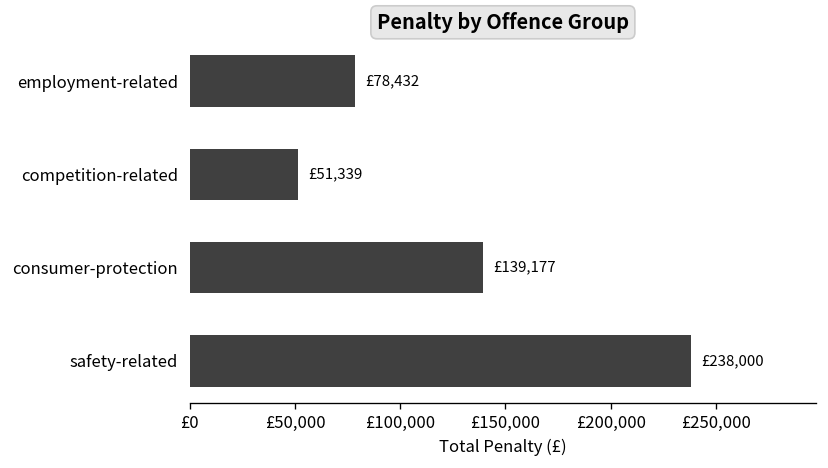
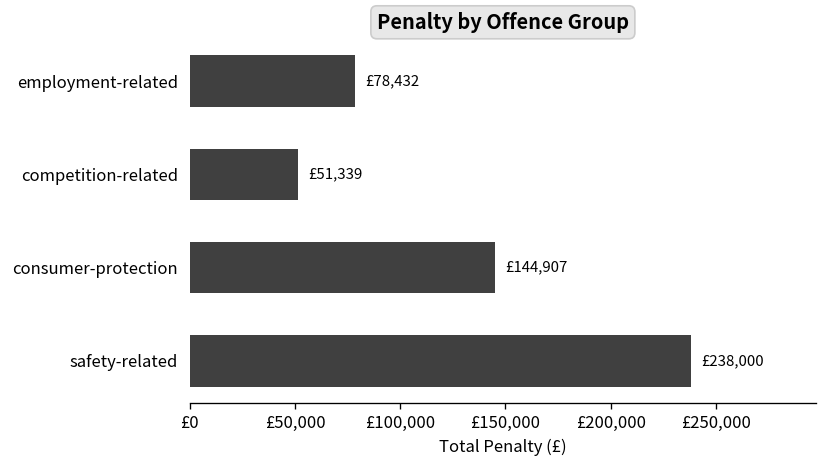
consumer-protection: £139,177 -> £144,907
